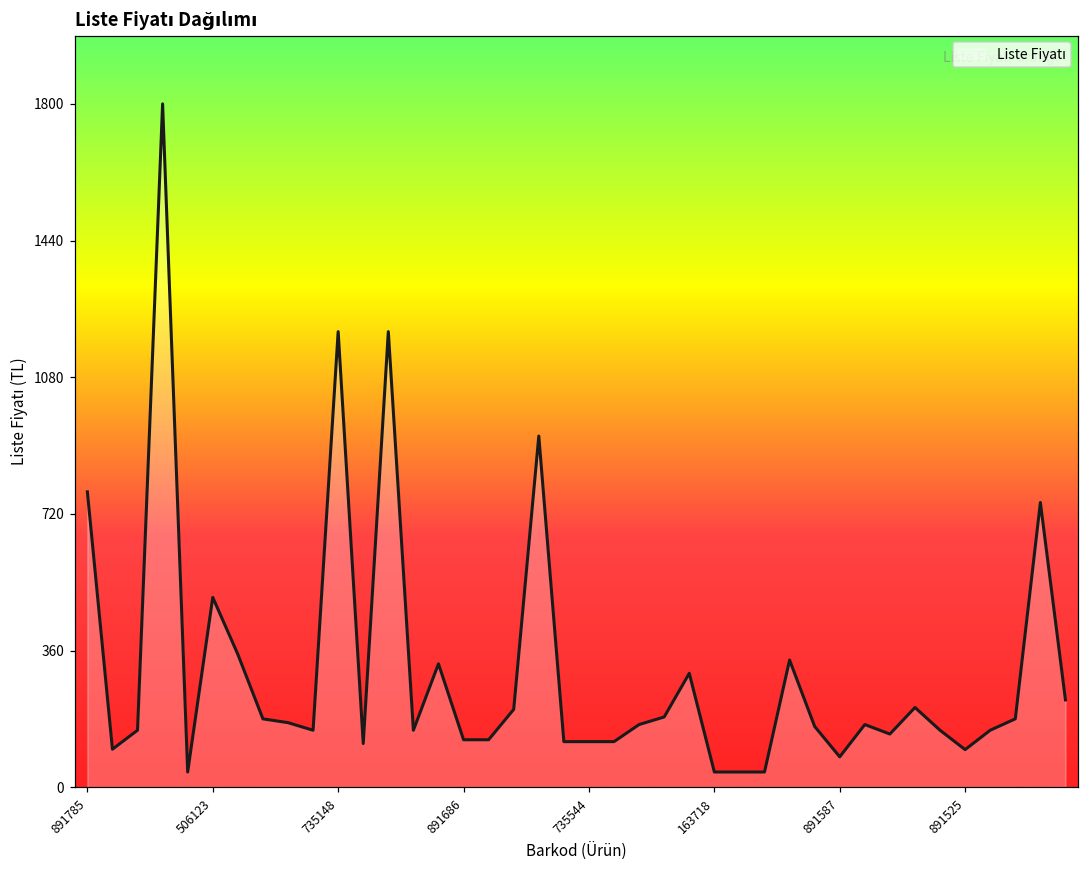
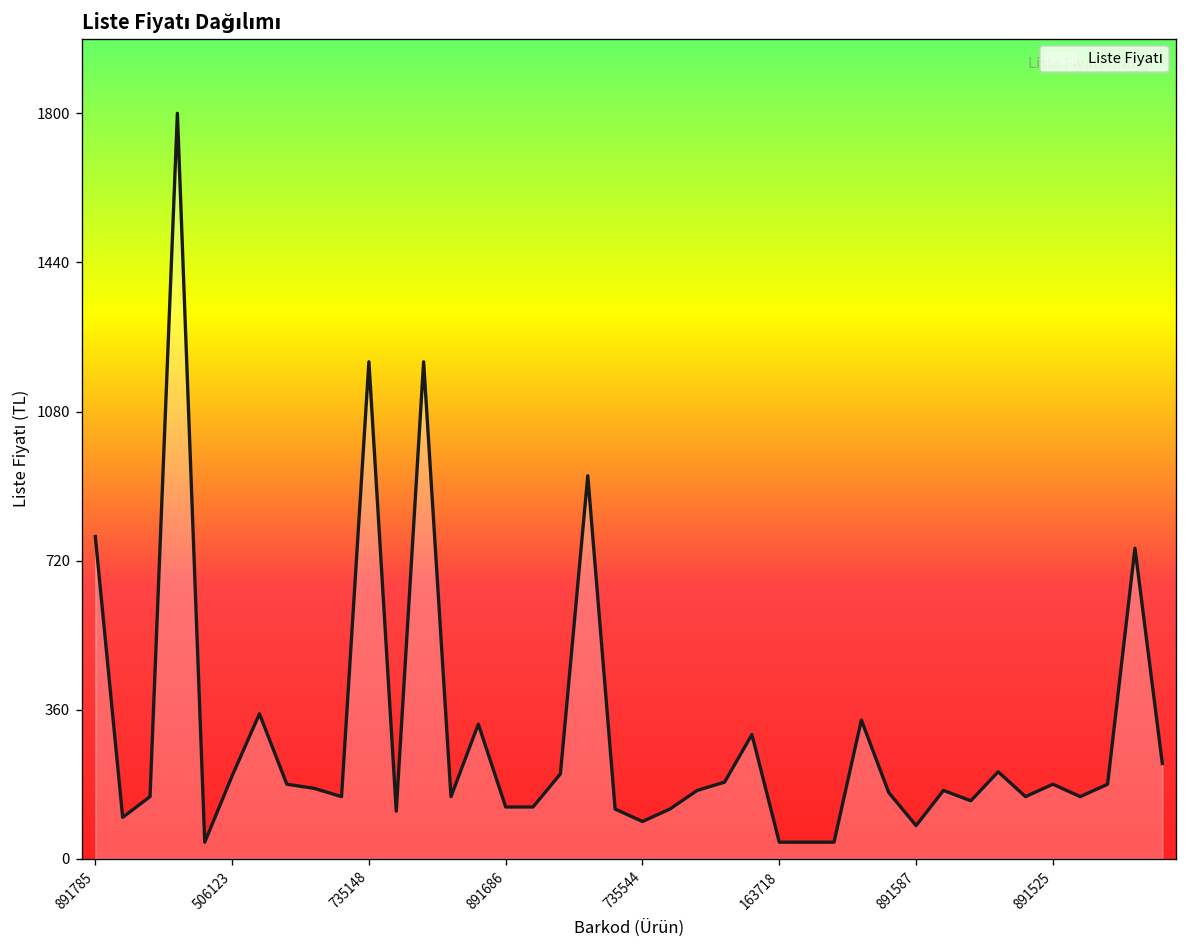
506123: 500 -> 200
735544: 120 -> 90
891525: 100 -> 180
